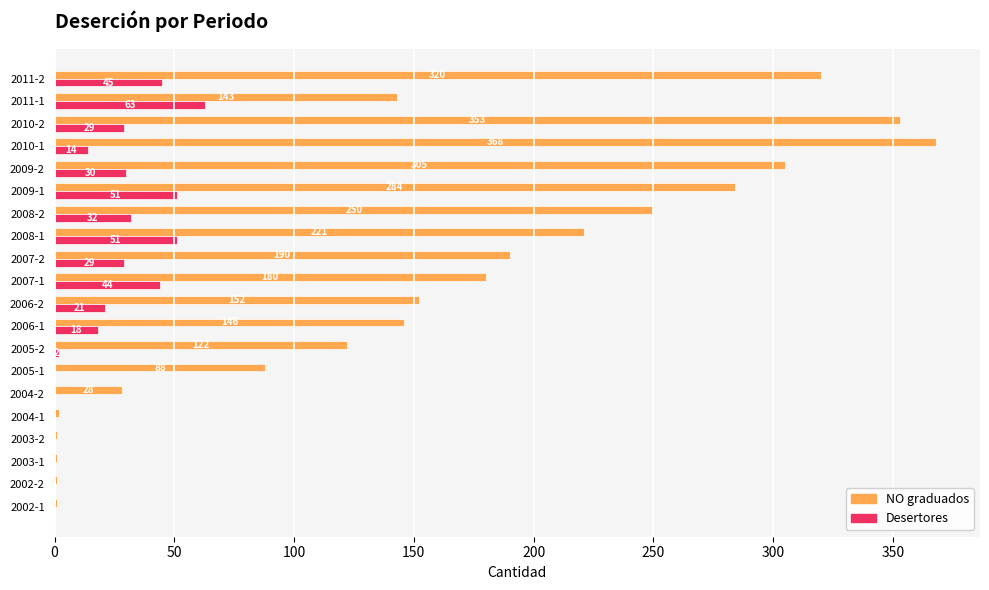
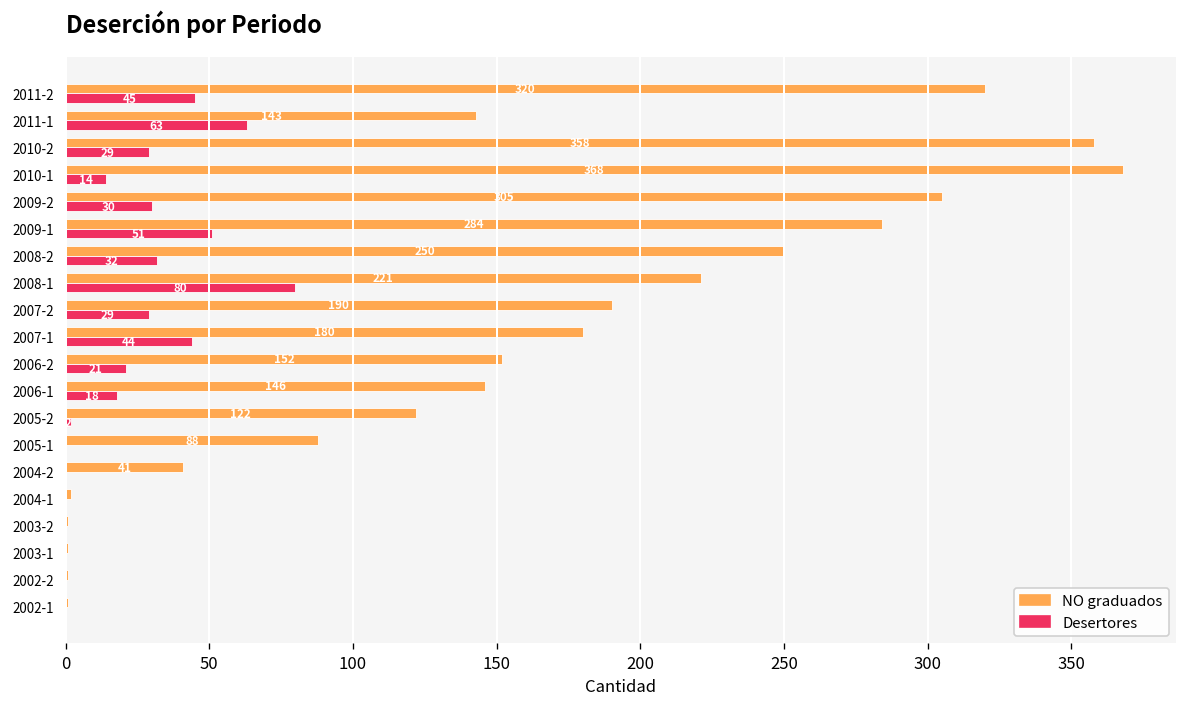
NO graduados, 2010-2: 353 -> 358
Desertores, 2008-1: 51 -> 80
NO graduados, 2004-2: 28 -> 41
